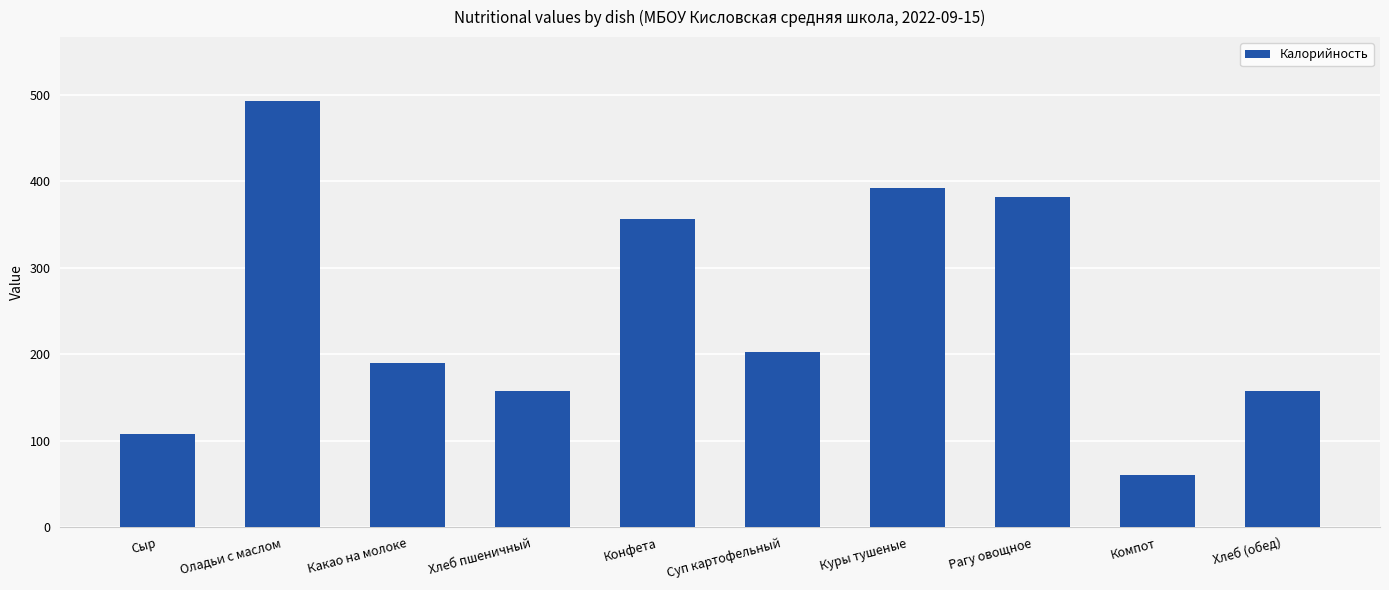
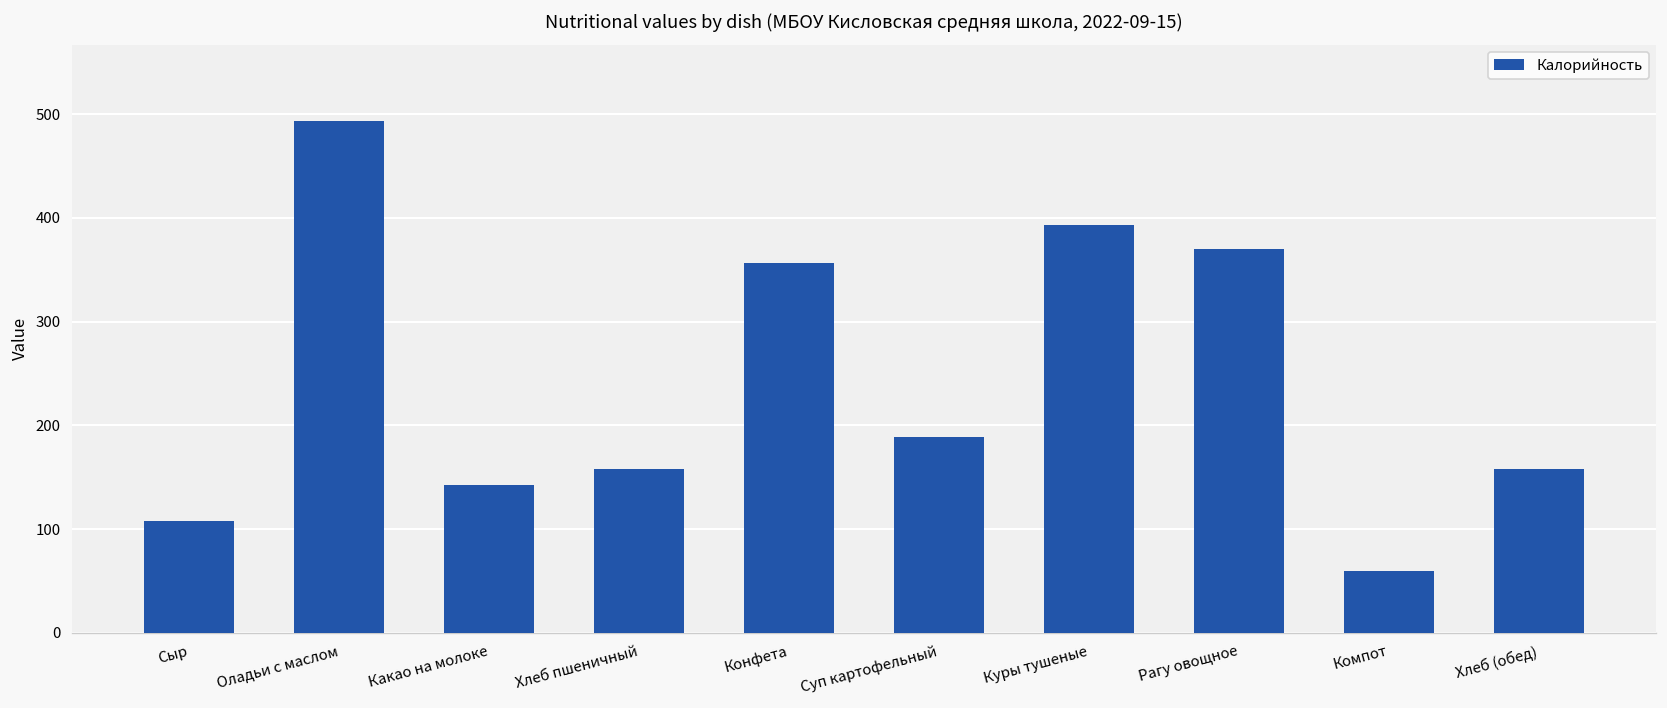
Какао на молоке: 190 -> 140
Суп картофельный: 200 -> 190
Рагу овощное: 380 -> 370
